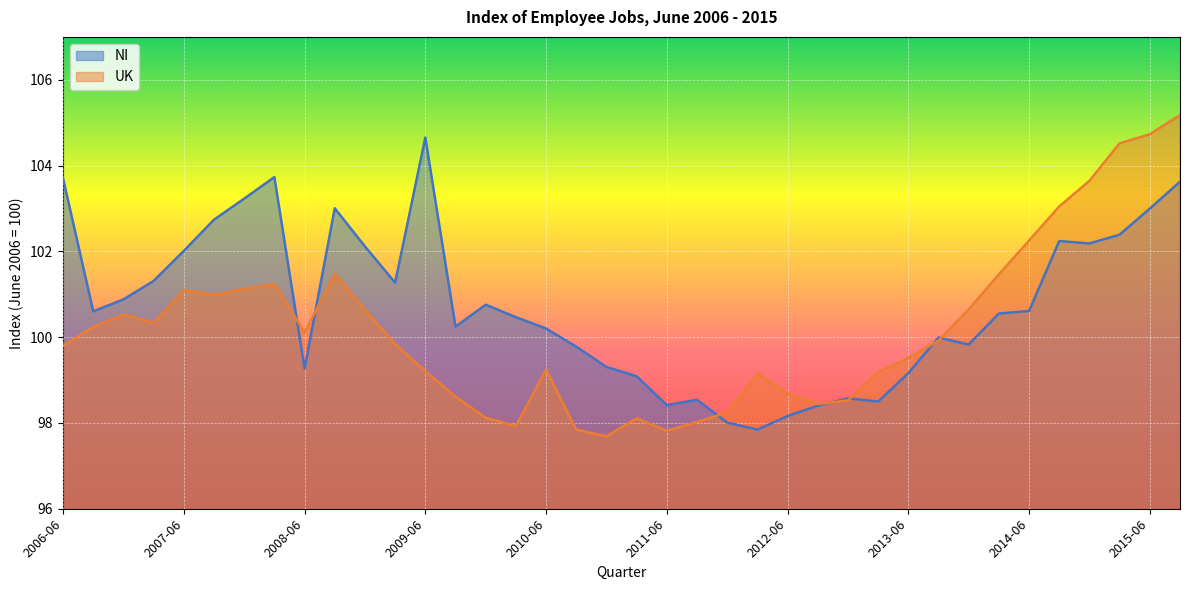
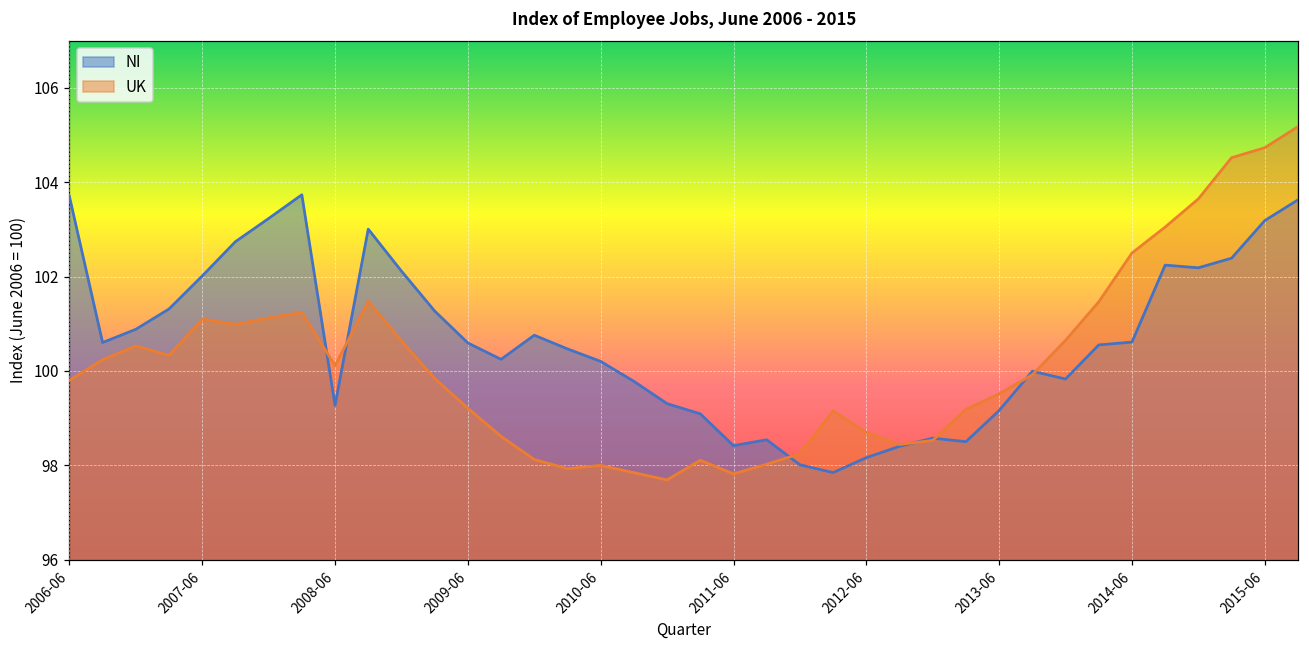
NI, 2009-06: 104.7 -> 100.6
UK, 2010-06: 99.2 -> 98.0
UK, 2014-06: 102.3 -> 102.5
NI, 2015-06: 103.0 -> 103.2
